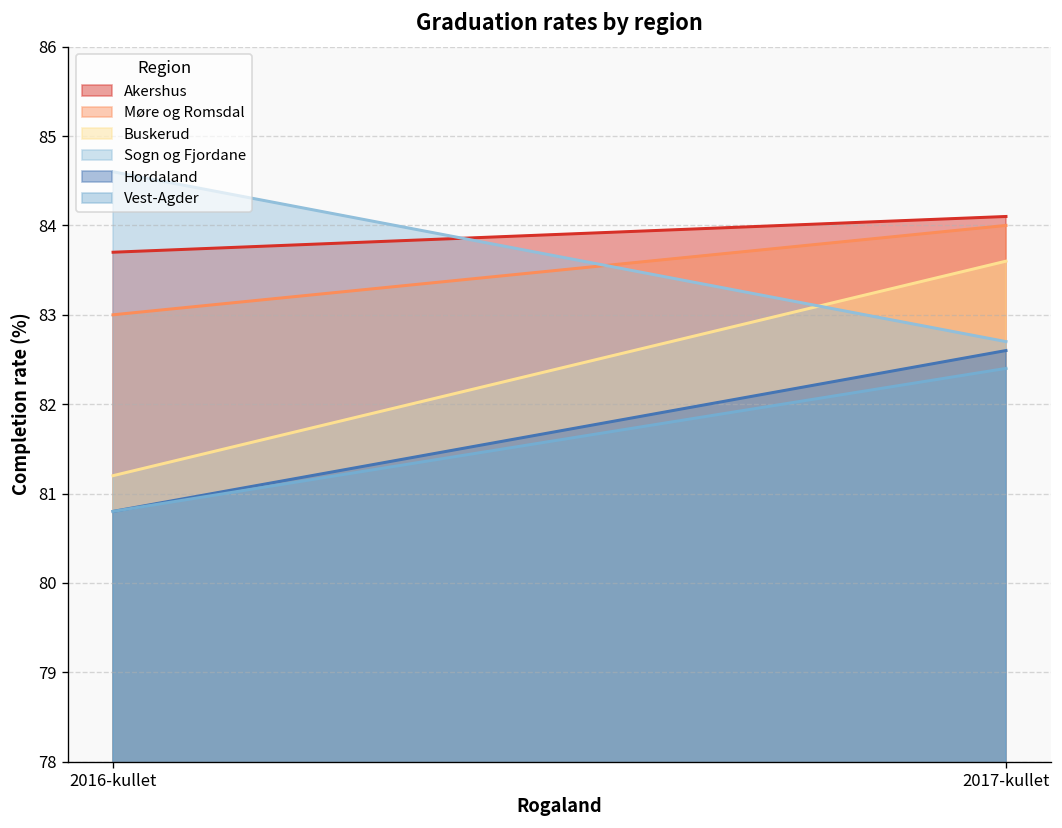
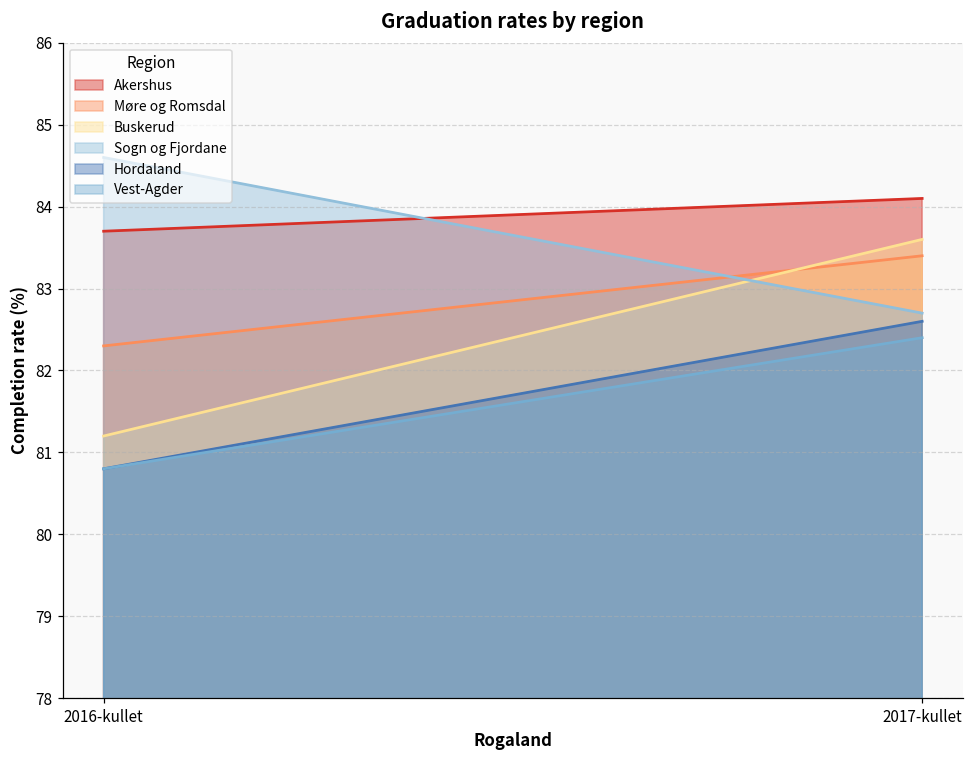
Møre og Romsdal, 2016-kullet: 83.0 -> 82.3
Møre og Romsdal, 2017-kullet: 84.0 -> 83.4
